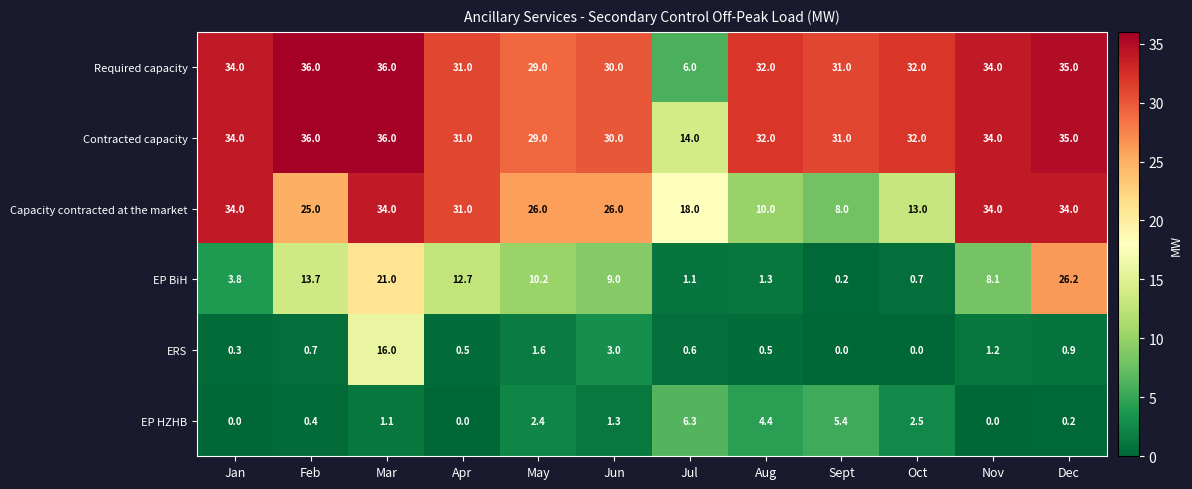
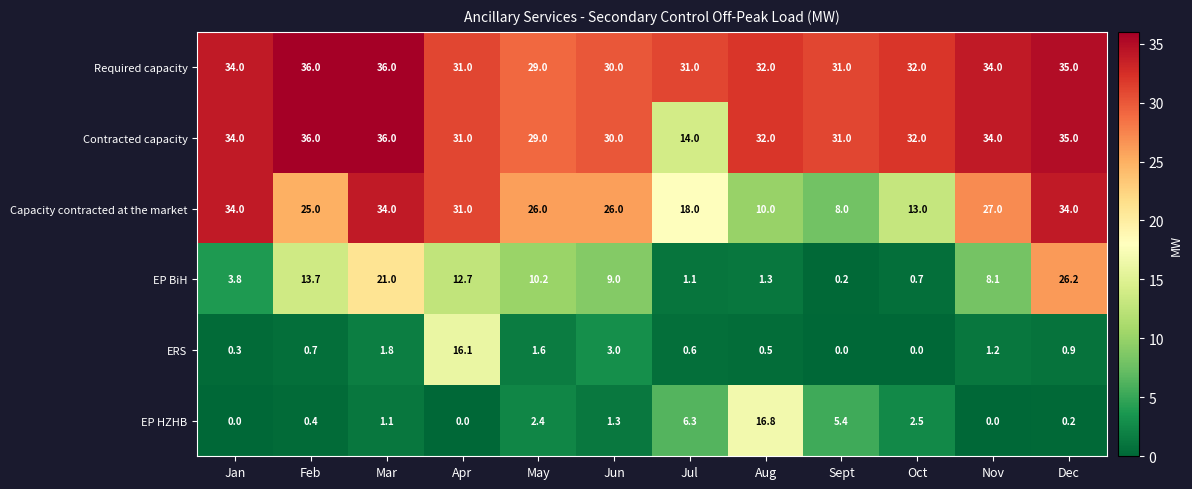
Required capacity, Jul: 6.0 -> 31.0
Capacity contracted at the market, Nov: 34.0 -> 27.0
ERS, Mar: 16.0 -> 1.8
ERS, Apr: 0.5 -> 16.1
EP HZHB, Aug: 4.4 -> 16.8
